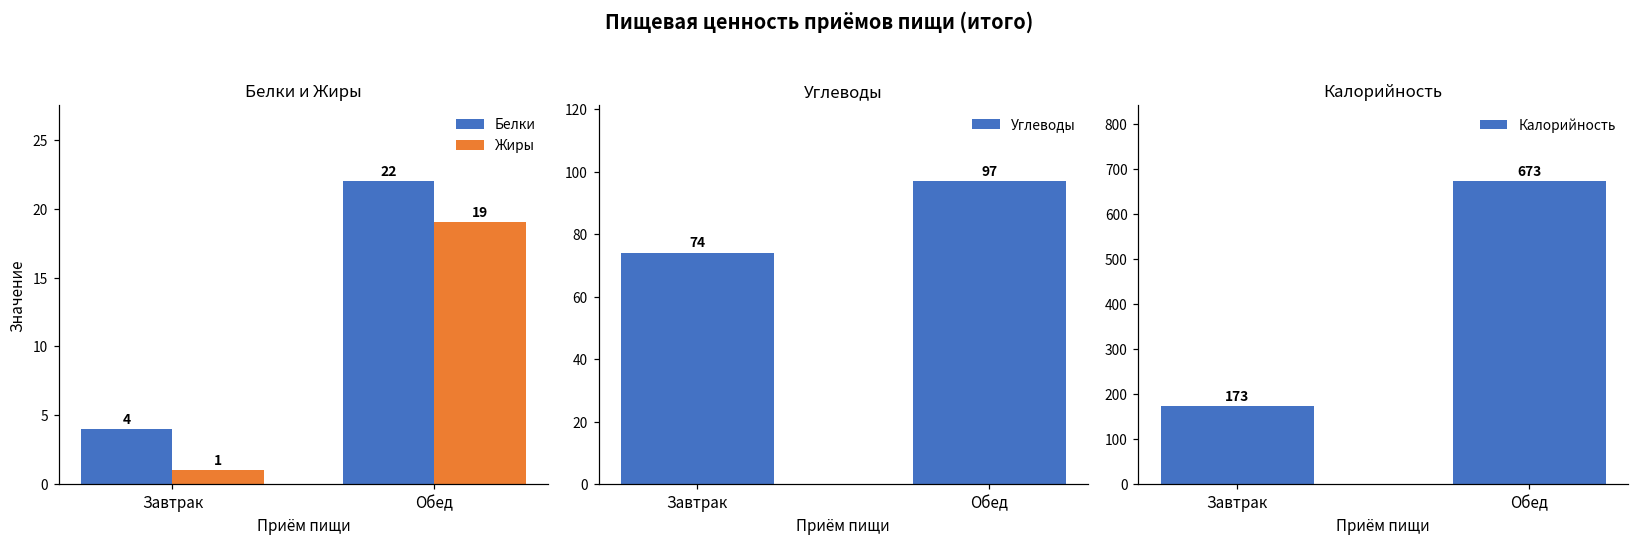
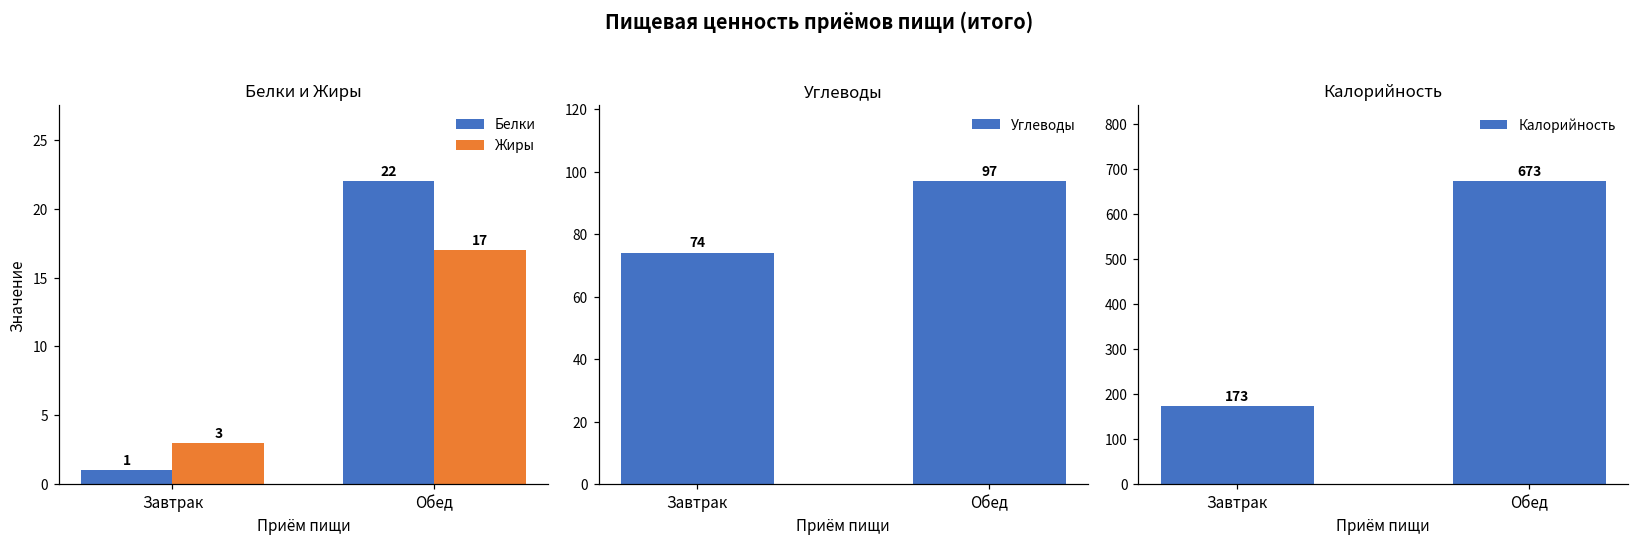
Белки и Жиры, Белки, Завтрак: 4 -> 1
Белки и Жиры, Жиры, Завтрак: 1 -> 3
Белки и Жиры, Жиры, Обед: 19 -> 17
